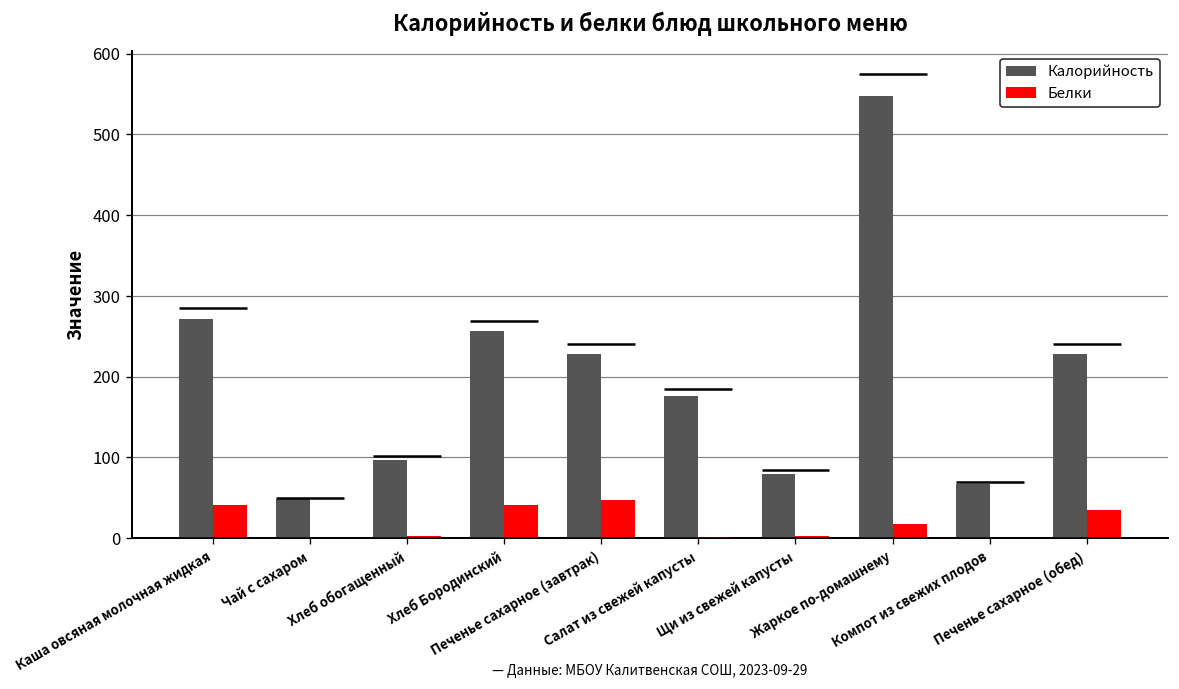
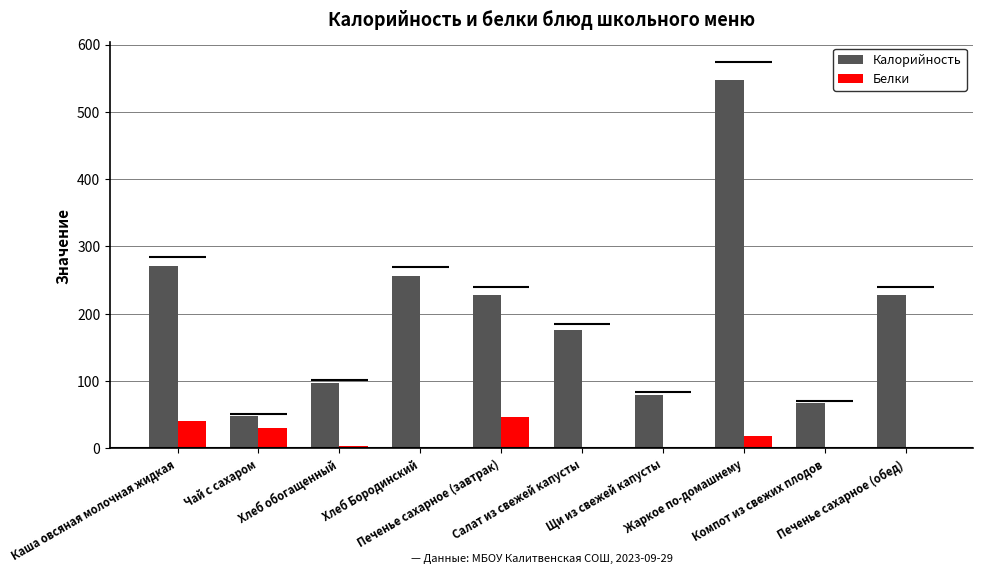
Белки, Чай с сахаром: 0 -> 30
Белки, Хлеб Бородинский: 40 -> 0
Белки, Печенье сахарное (обед): 30 -> 0
